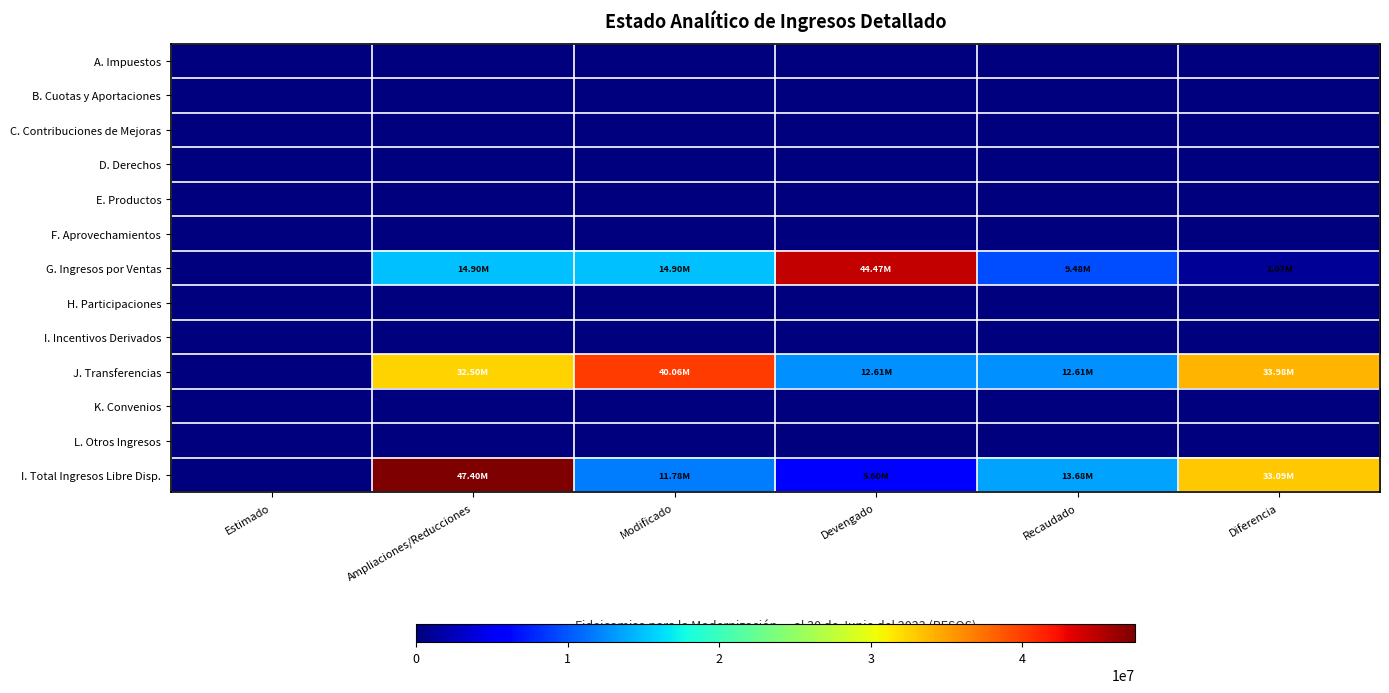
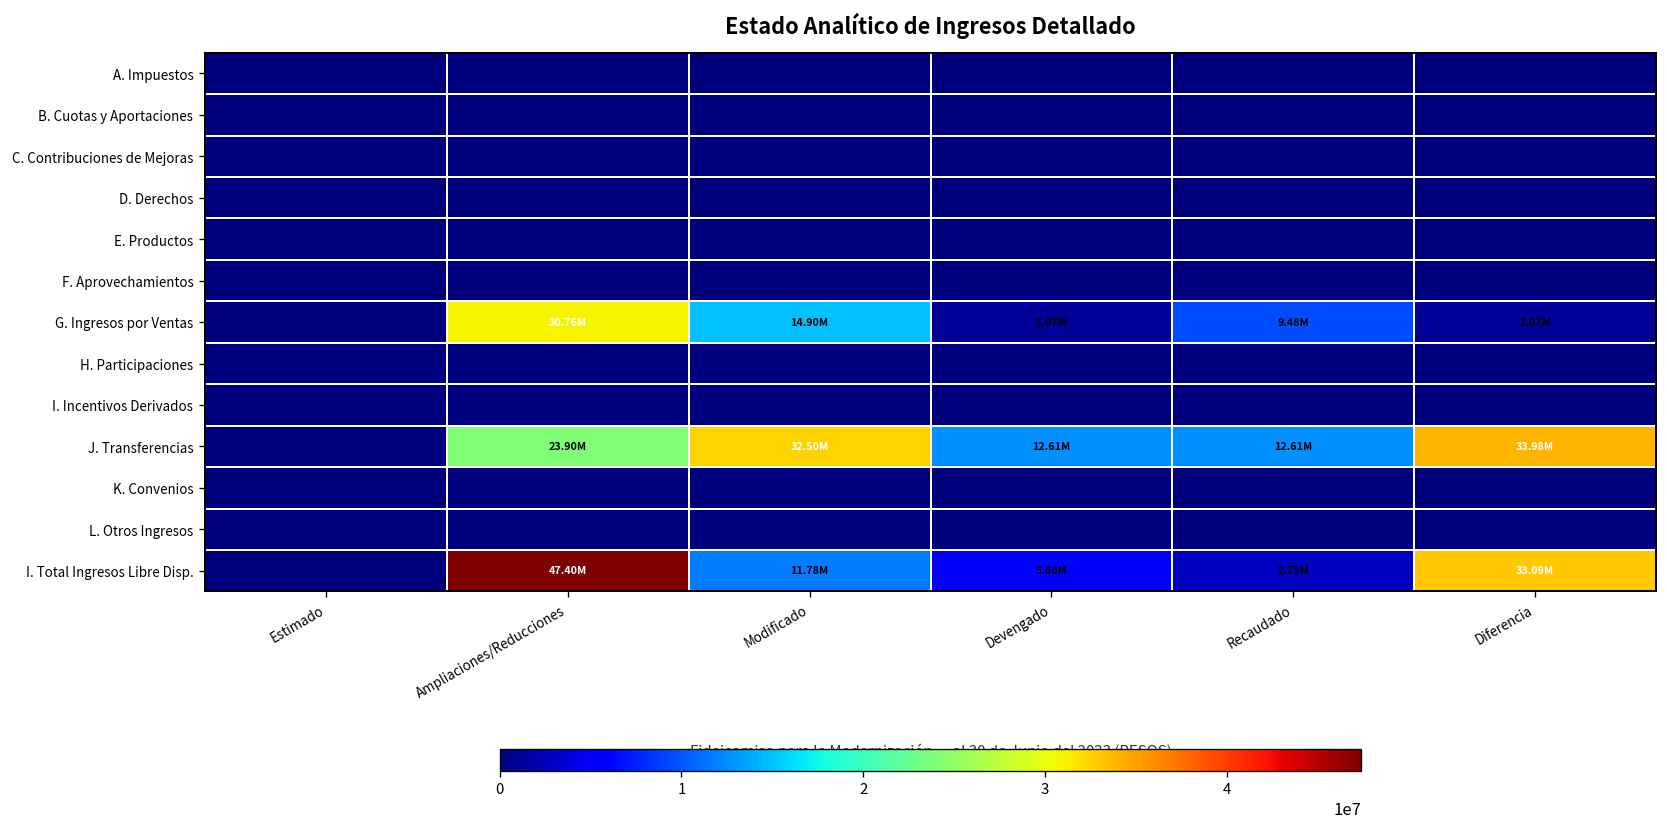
G. Ingresos por Ventas, Ampliaciones/Reducciones: 14.90M -> 30.76M
G. Ingresos por Ventas, Devengado: 44.47M -> 1.07M
J. Transferencias, Ampliaciones/Reducciones: 32.50M -> 23.90M
J. Transferencias, Modificado: 40.06M -> 32.50M
I. Total Ingresos Libre Disp., Recaudado: 13.68M -> 2.75M
